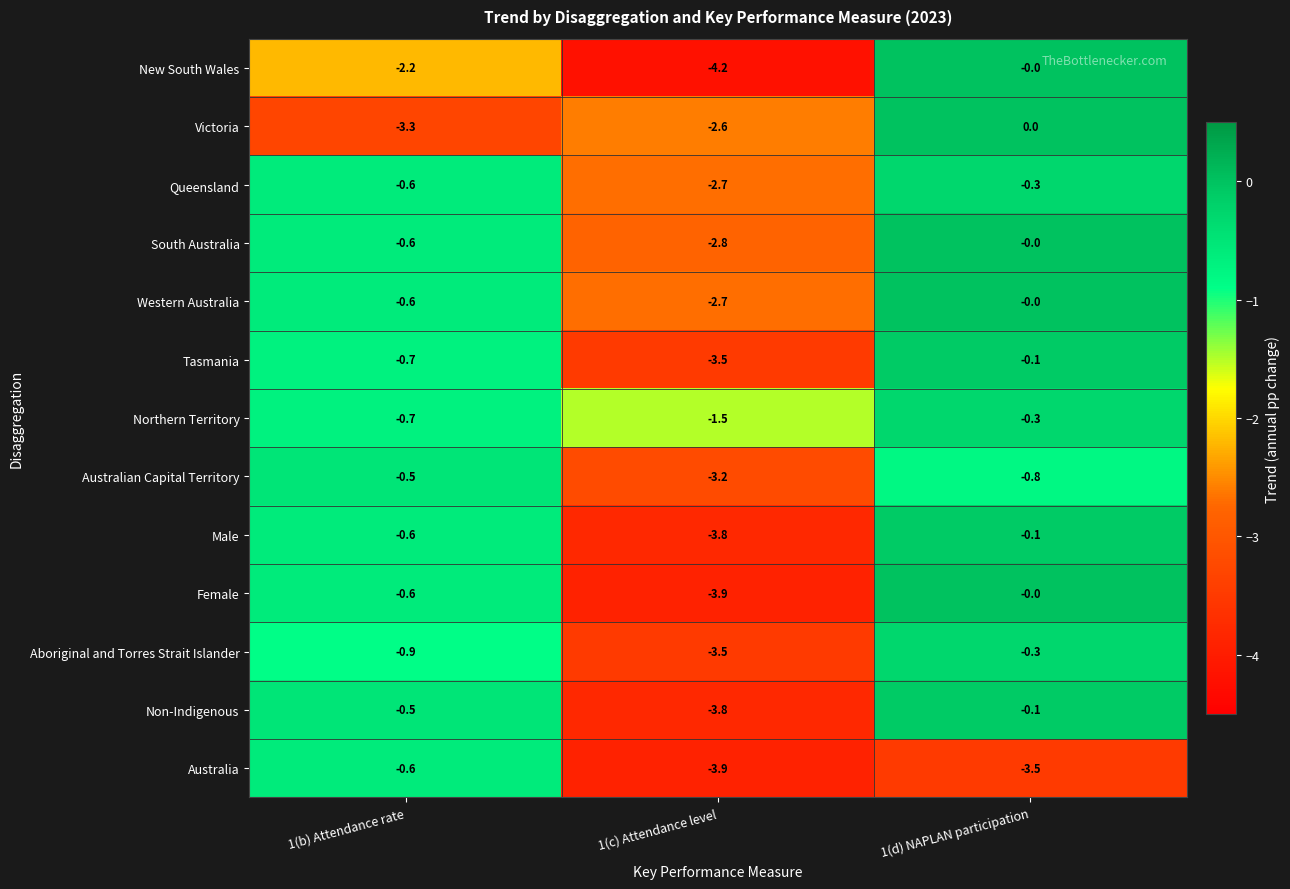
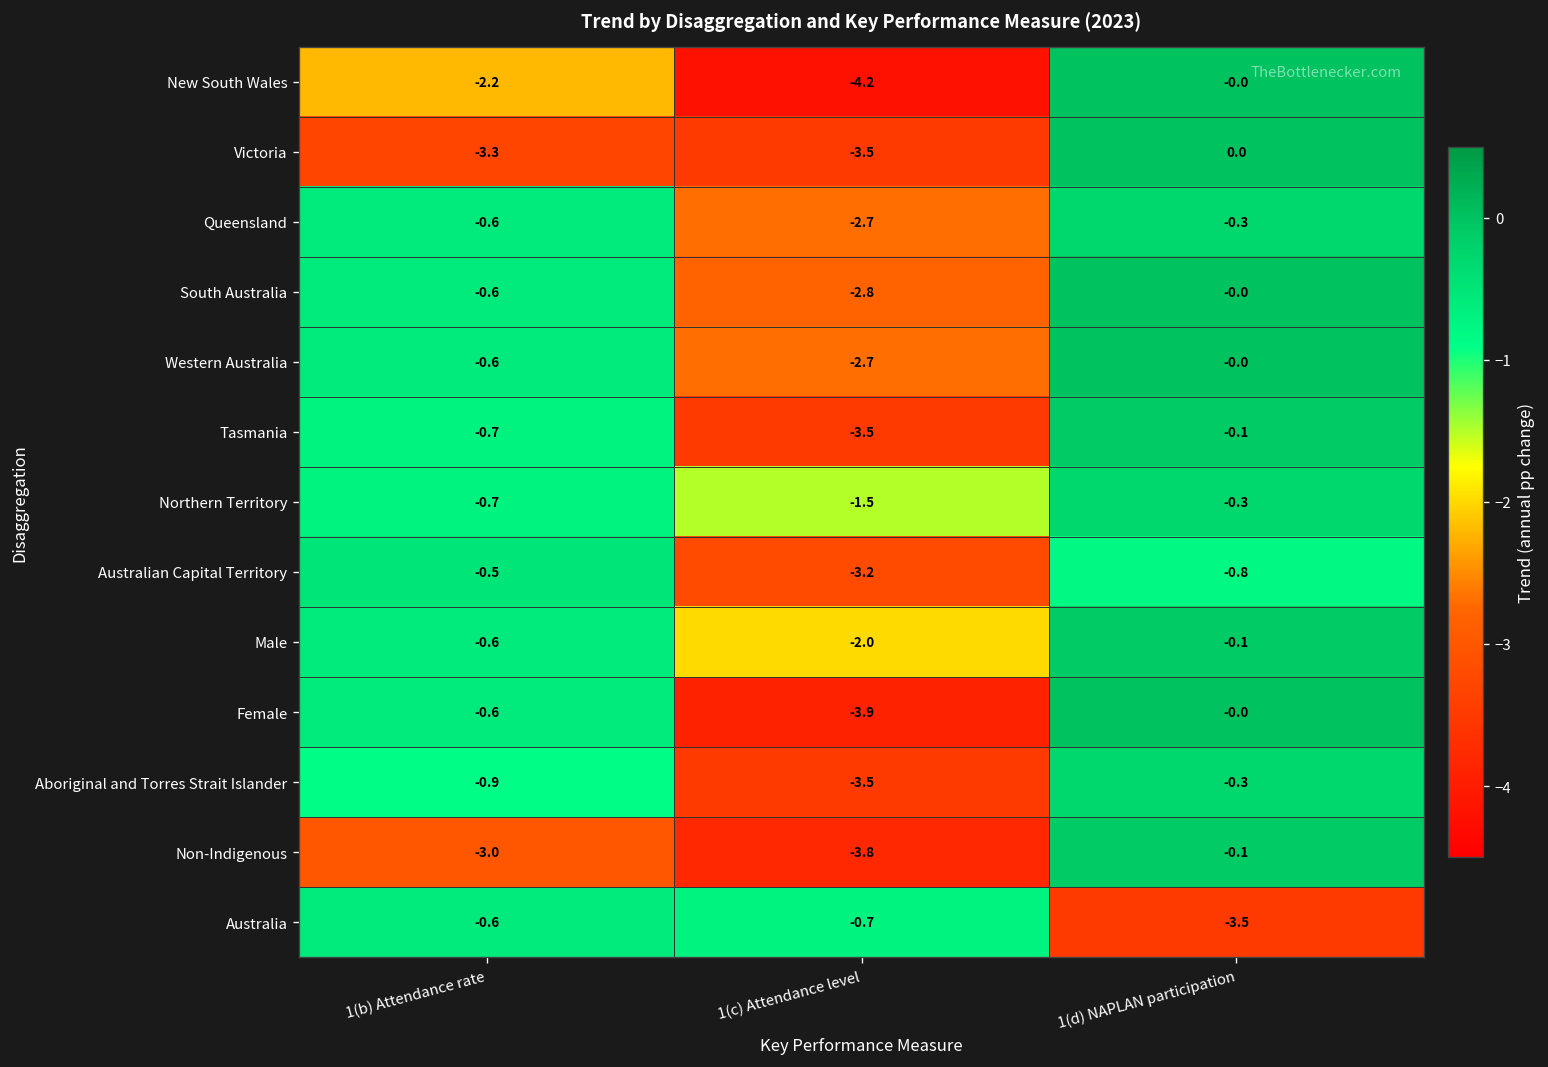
Victoria, 1(c) Attendance level: -2.6 -> -3.5
Male, 1(c) Attendance level: -3.8 -> -2.0
Non-Indigenous, 1(b) Attendance rate: -0.5 -> -3.0
Australia, 1(c) Attendance level: -3.9 -> -0.7
